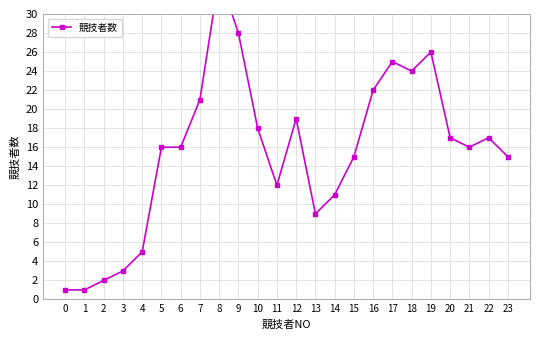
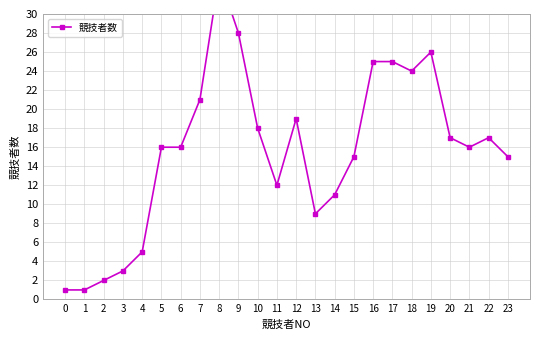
16: 22 -> 25
